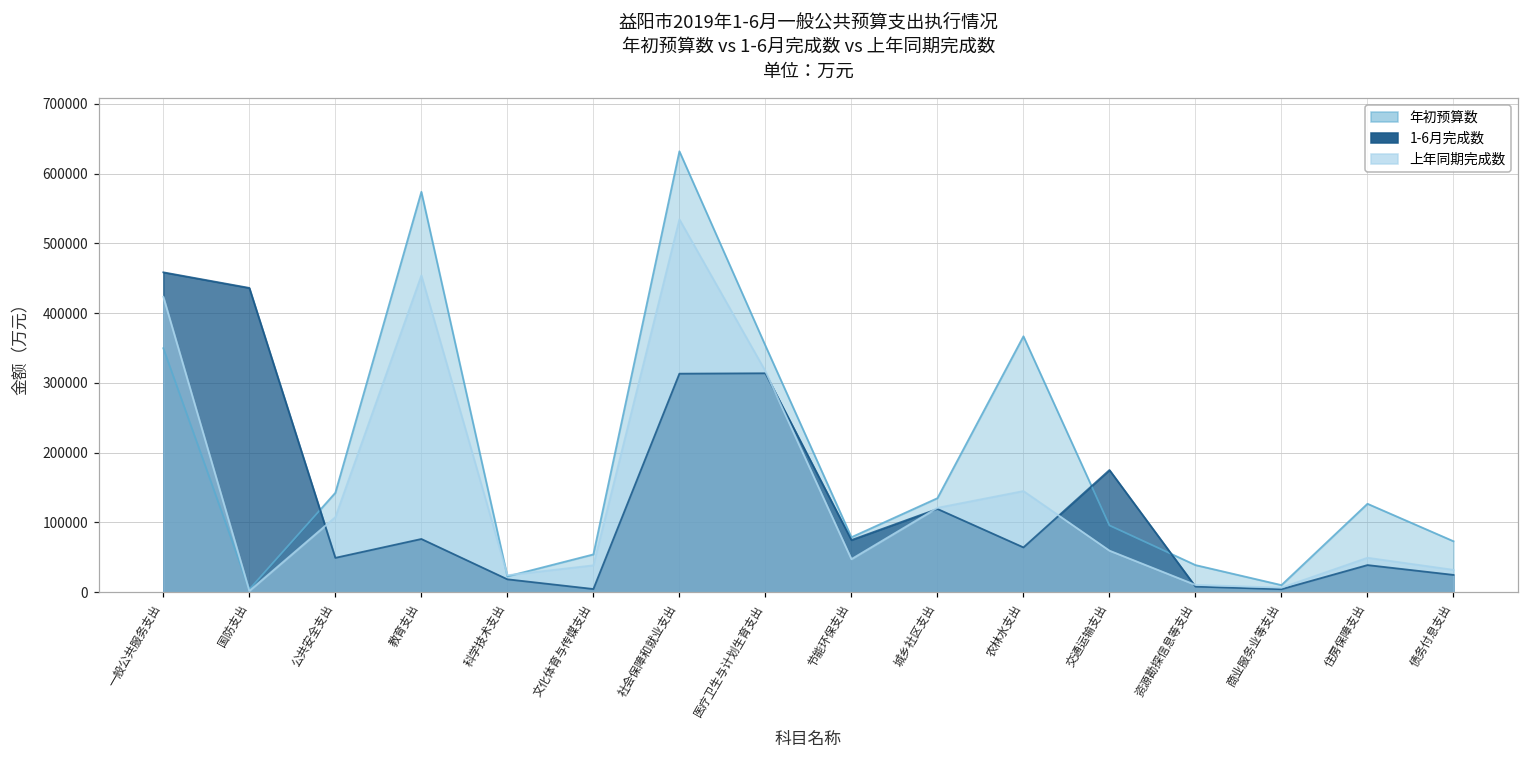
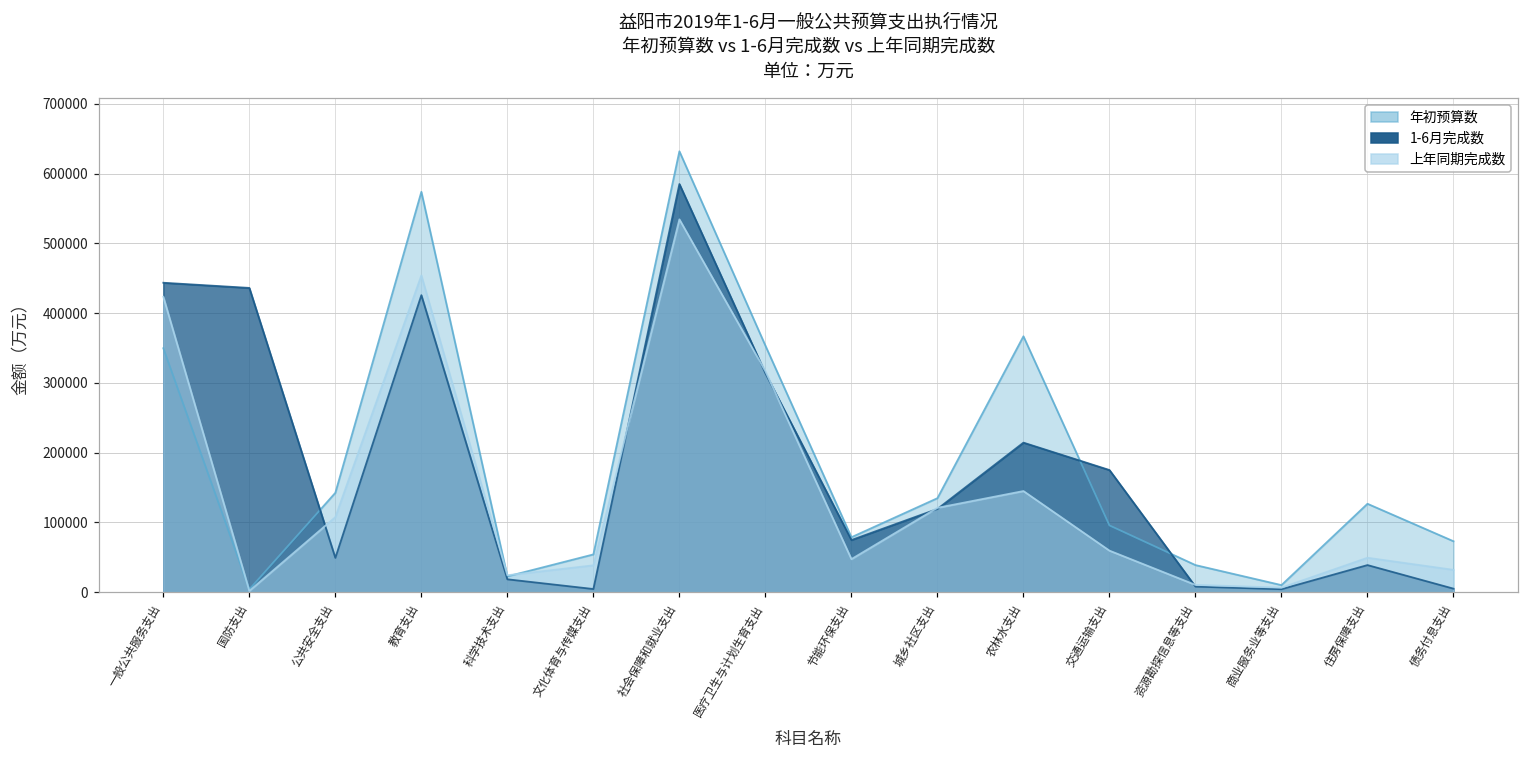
1-6月完成数, 一般公共服务支出: 460000 -> 440000
1-6月完成数, 教育支出: 80000 -> 430000
1-6月完成数, 社会保障和就业支出: 310000 -> 590000
1-6月完成数, 农林水支出: 60000 -> 210000
1-6月完成数, 债务付息支出: 20000 -> 0
